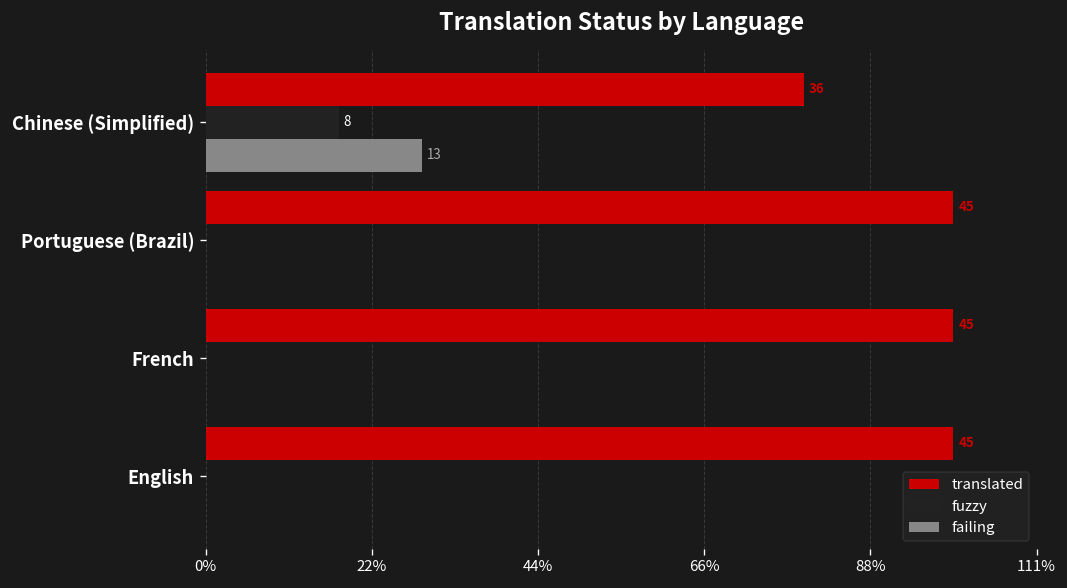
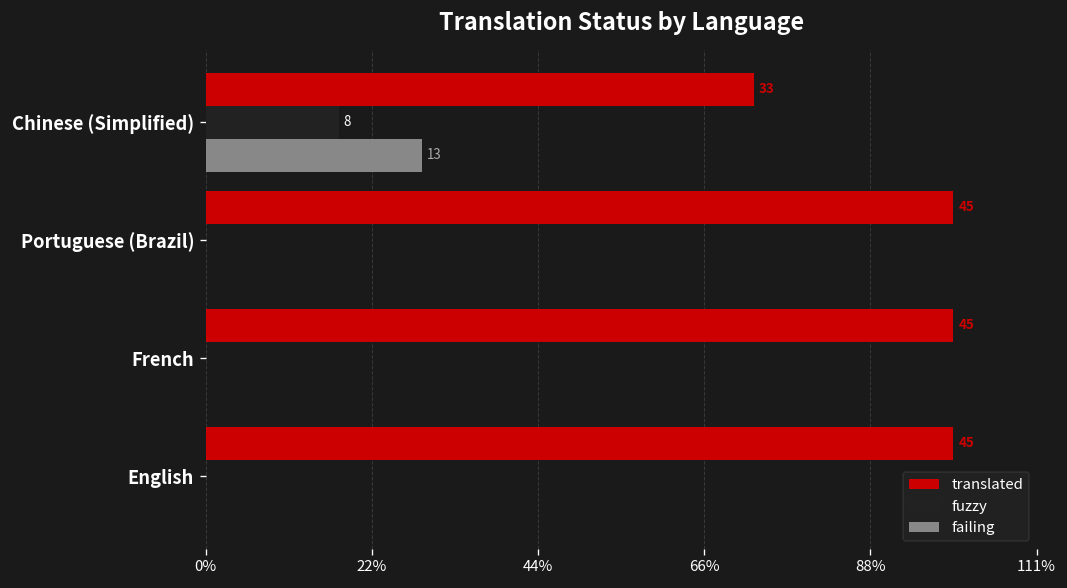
translated, Chinese (Simplified): 36 -> 33
